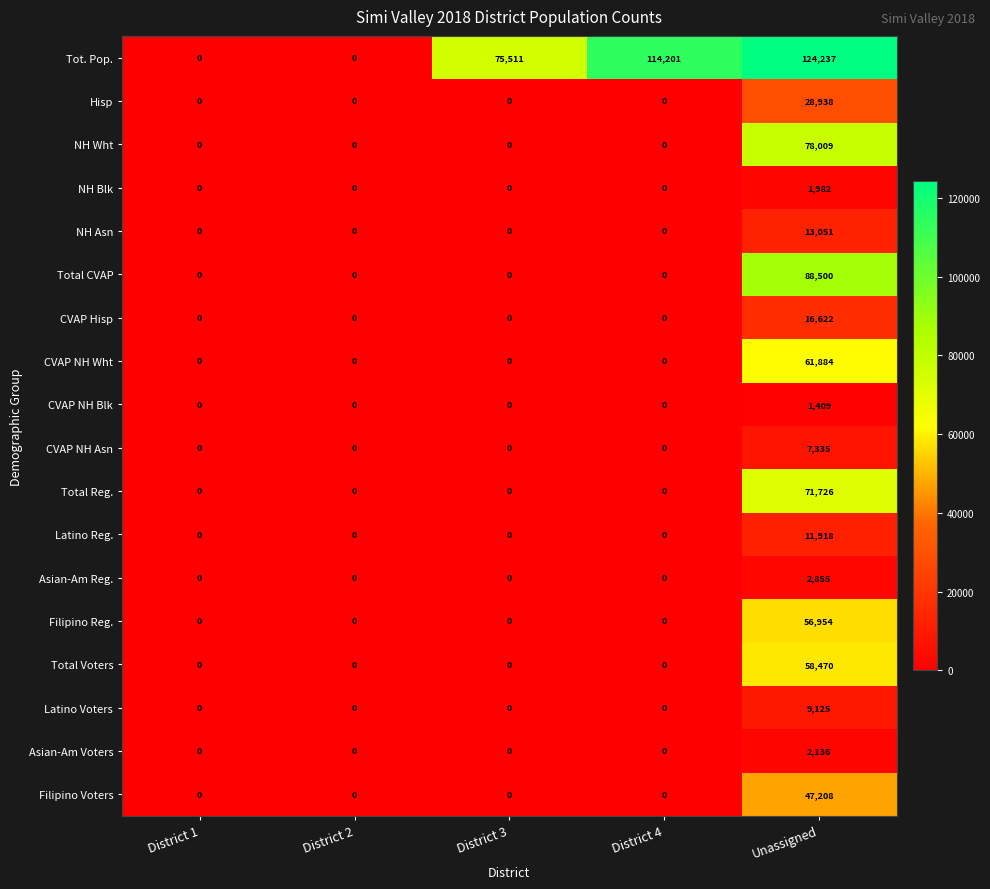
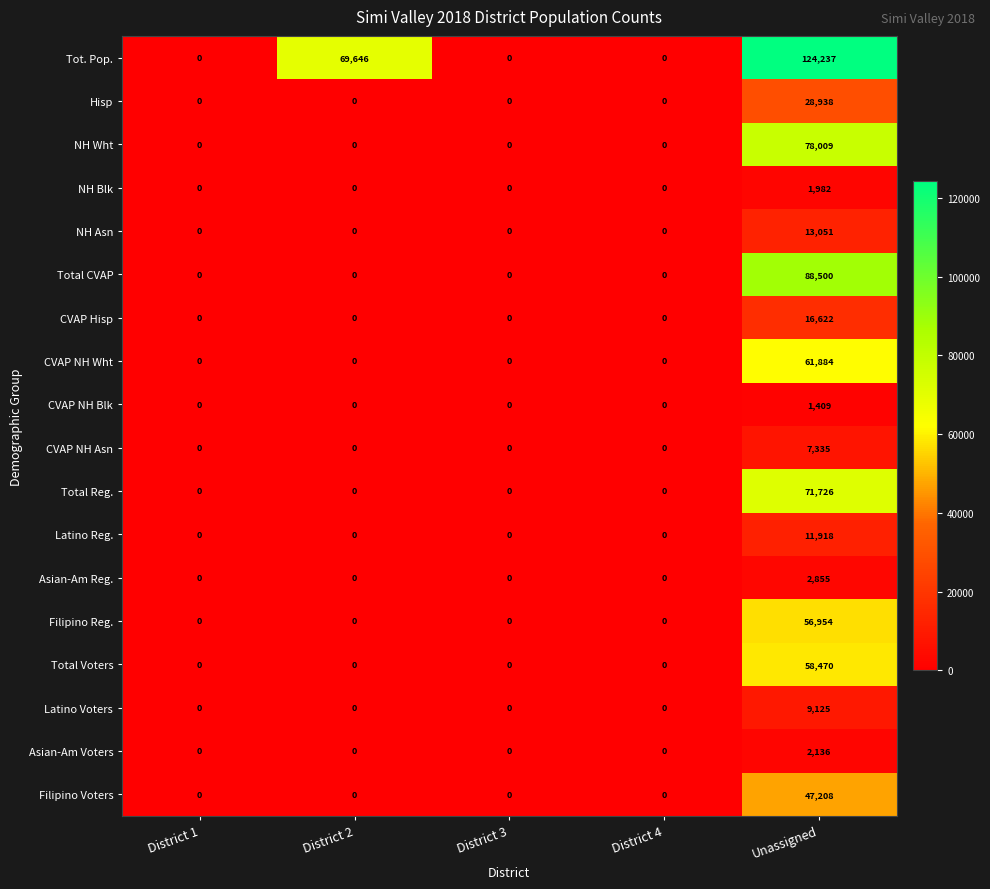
Tot. Pop., District 2: 0 -> 69,646
Tot. Pop., District 3: 75,511 -> 0
Tot. Pop., District 4: 114,201 -> 0
